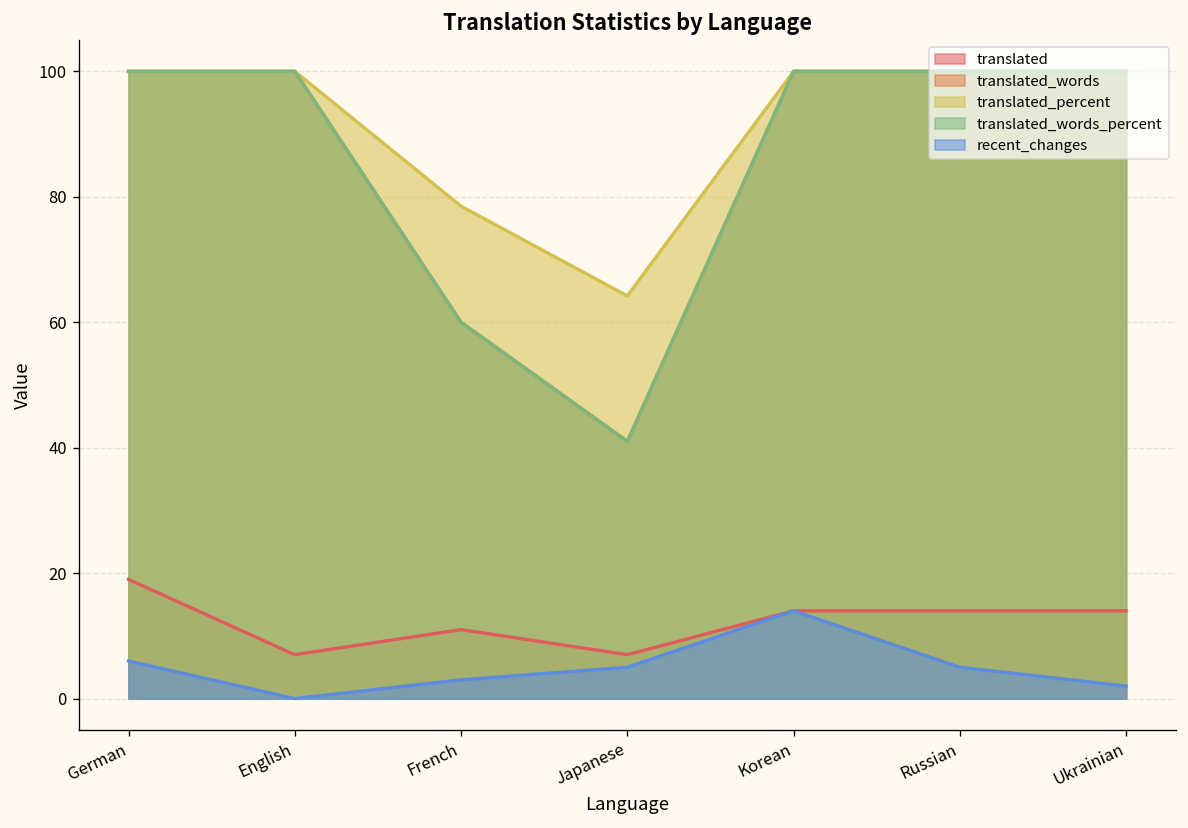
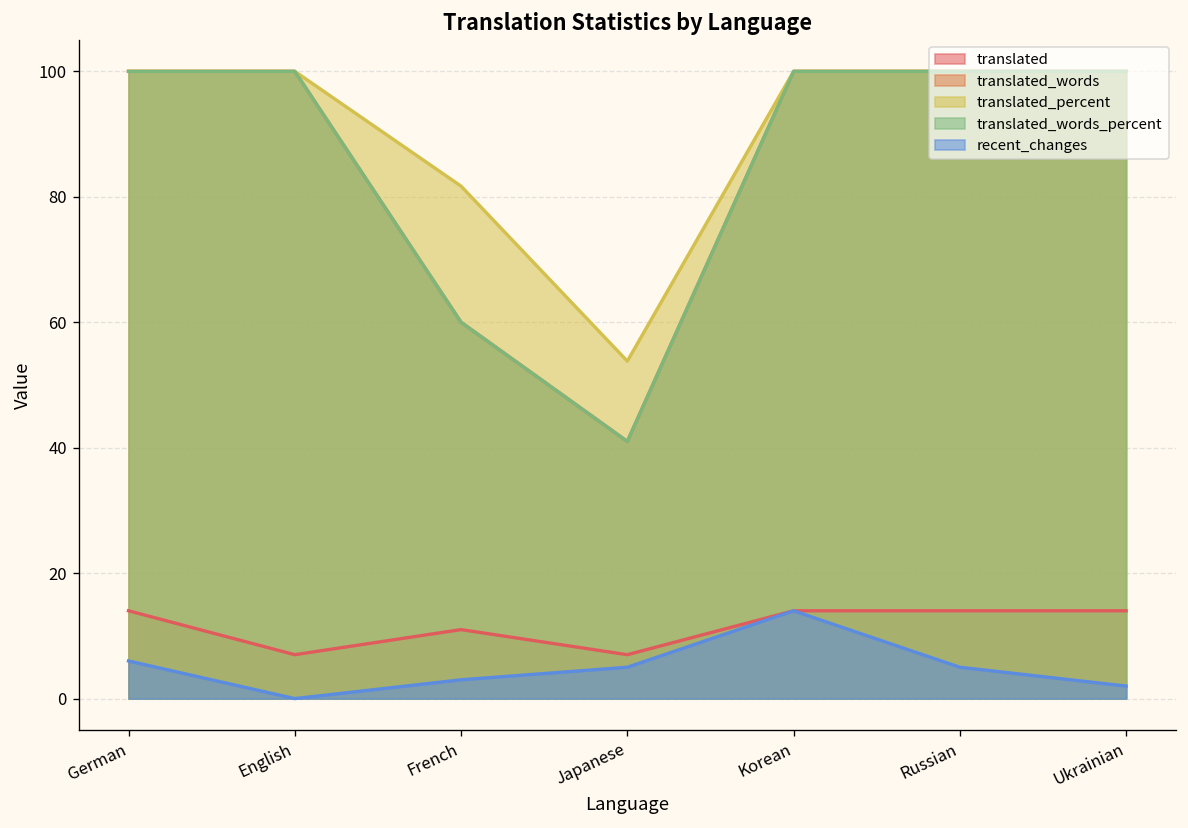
translated, German: 19 -> 14
translated_percent, French: 79 -> 82
translated_percent, Japanese: 64 -> 54
